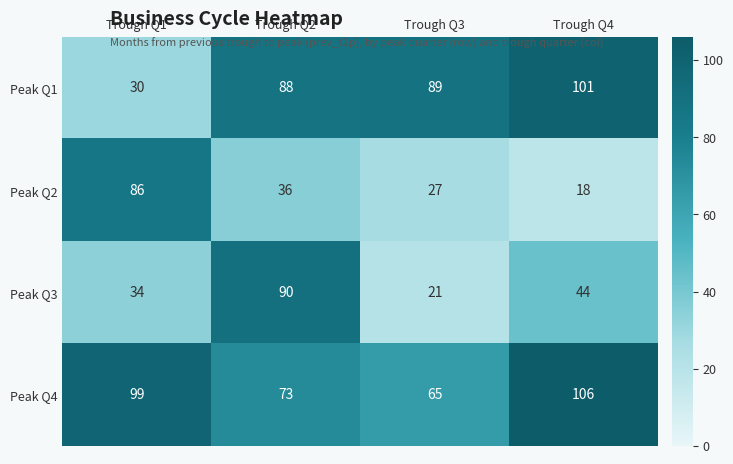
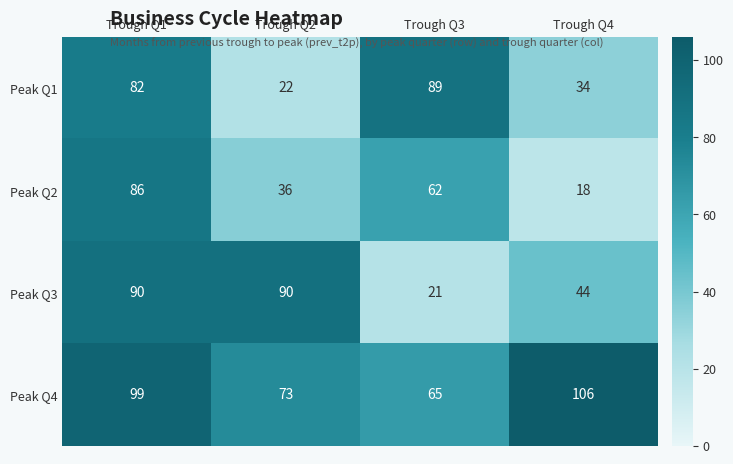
Peak Q1, Trough Q1: 30 -> 82
Peak Q1, Trough Q2: 88 -> 22
Peak Q1, Trough Q4: 101 -> 34
Peak Q2, Trough Q3: 27 -> 62
Peak Q3, Trough Q1: 34 -> 90
